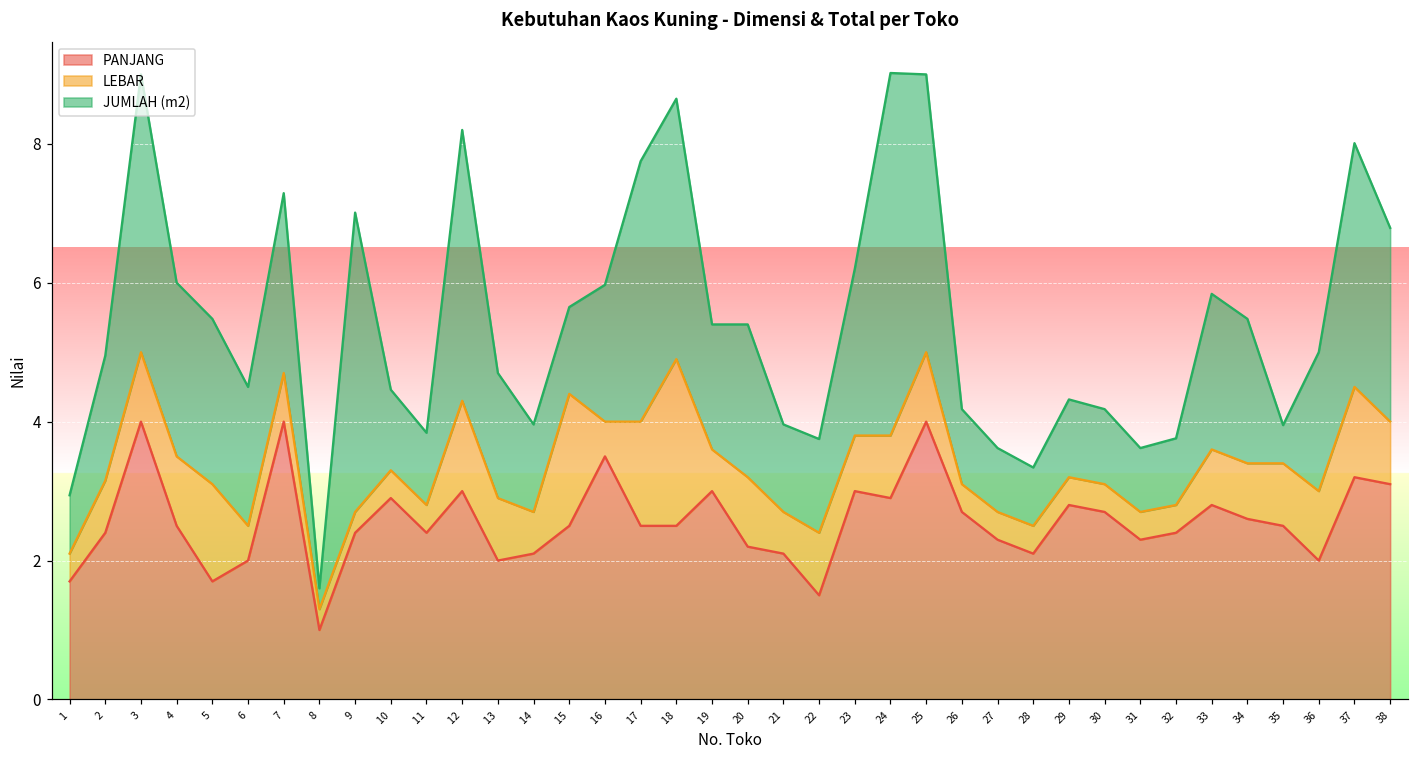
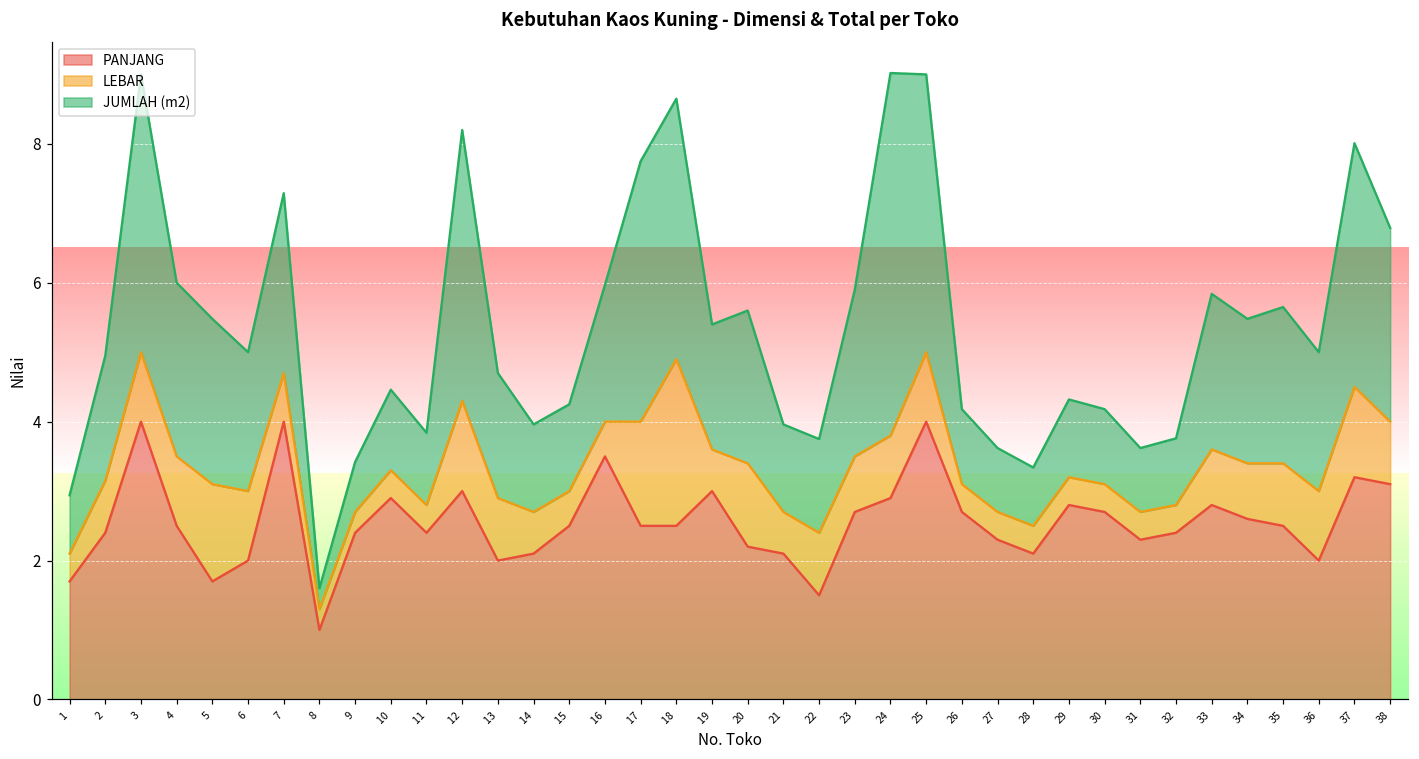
LEBAR, 6: 0.5 -> 1.0
JUMLAH (m2), 9: 4.3 -> 0.7
LEBAR, 15: 1.9 -> 0.5
LEBAR, 20: 1.0 -> 1.2
PANJANG, 23: 3.0 -> 2.7
JUMLAH (m2), 35: 0.6 -> 2.3
